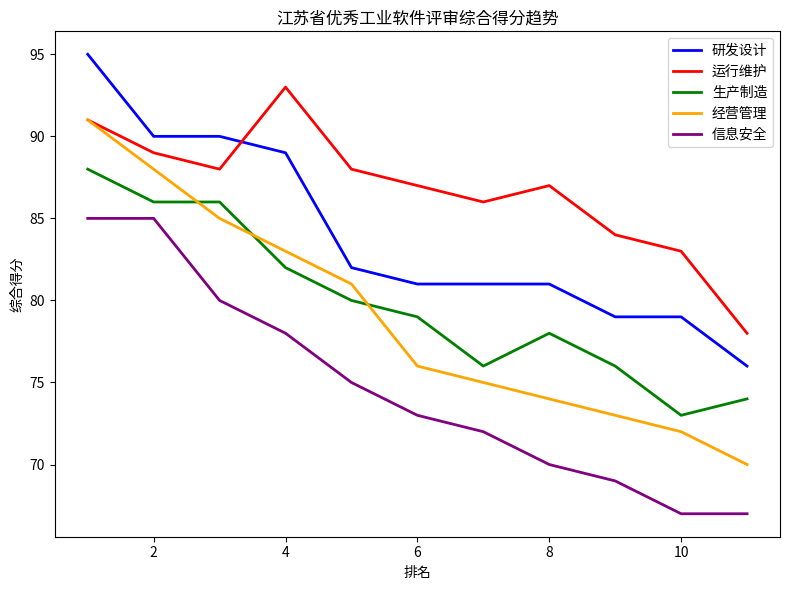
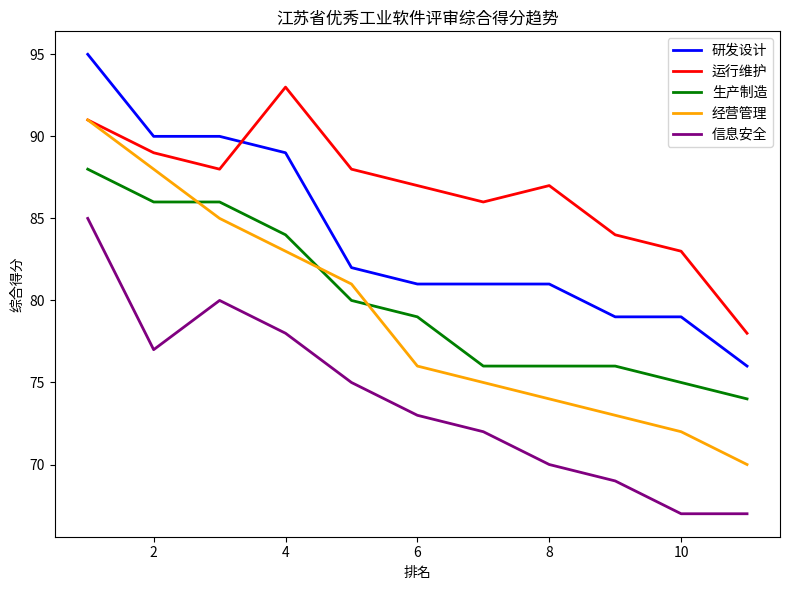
信息安全, 2: 85 -> 77
生产制造, 4: 82 -> 84
生产制造, 8: 78 -> 76
生产制造, 10: 73 -> 75
